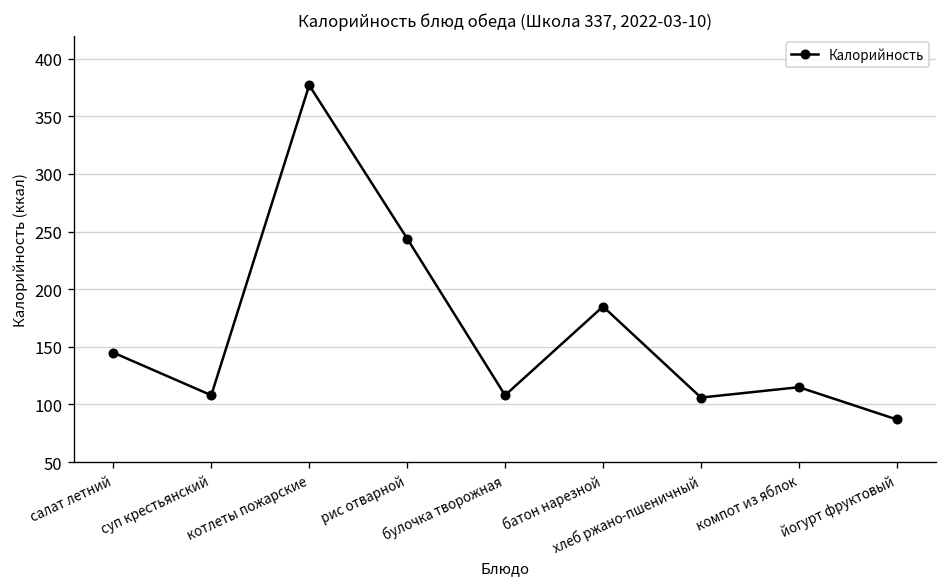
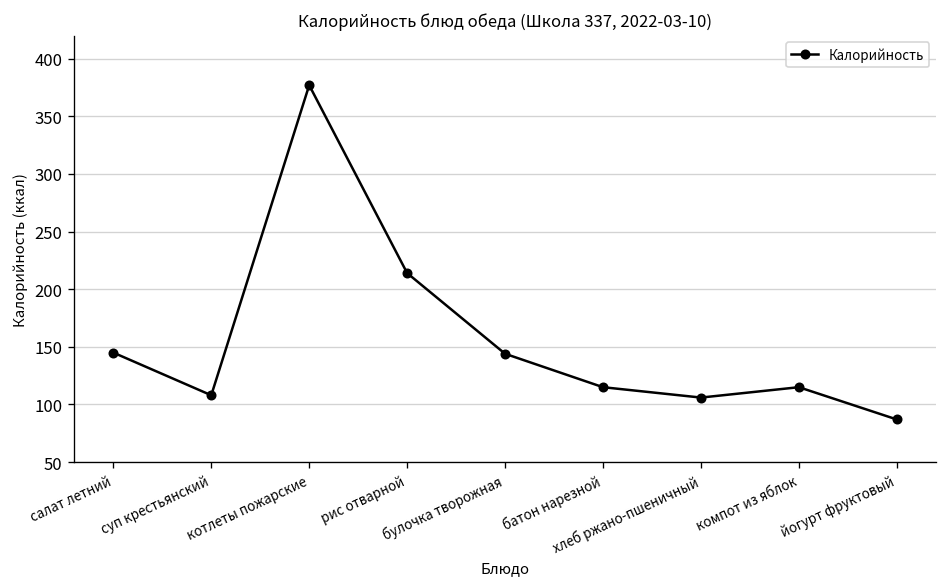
рис отварной: 240 -> 210
булочка творожная: 110 -> 140
батон нарезной: 190 -> 120
